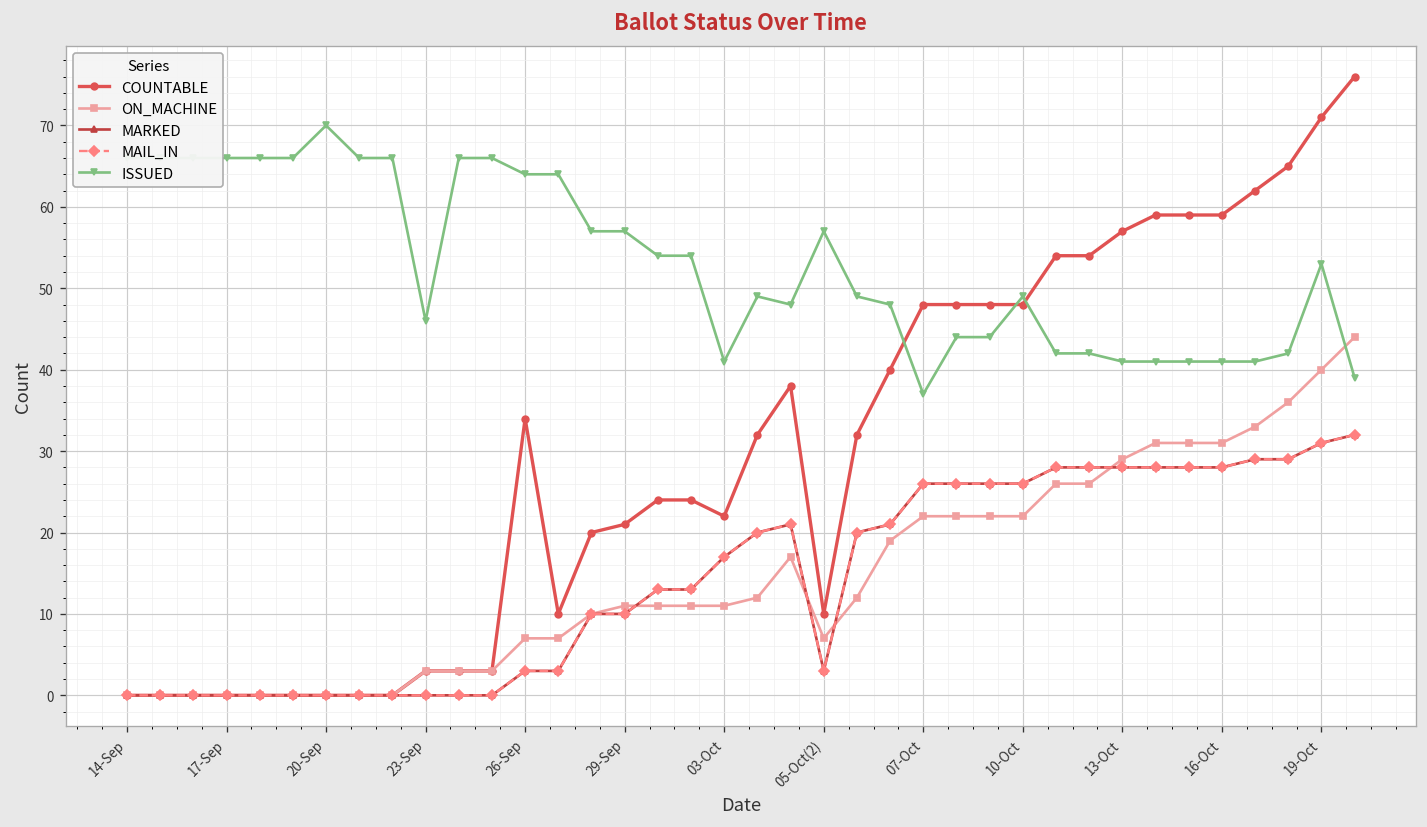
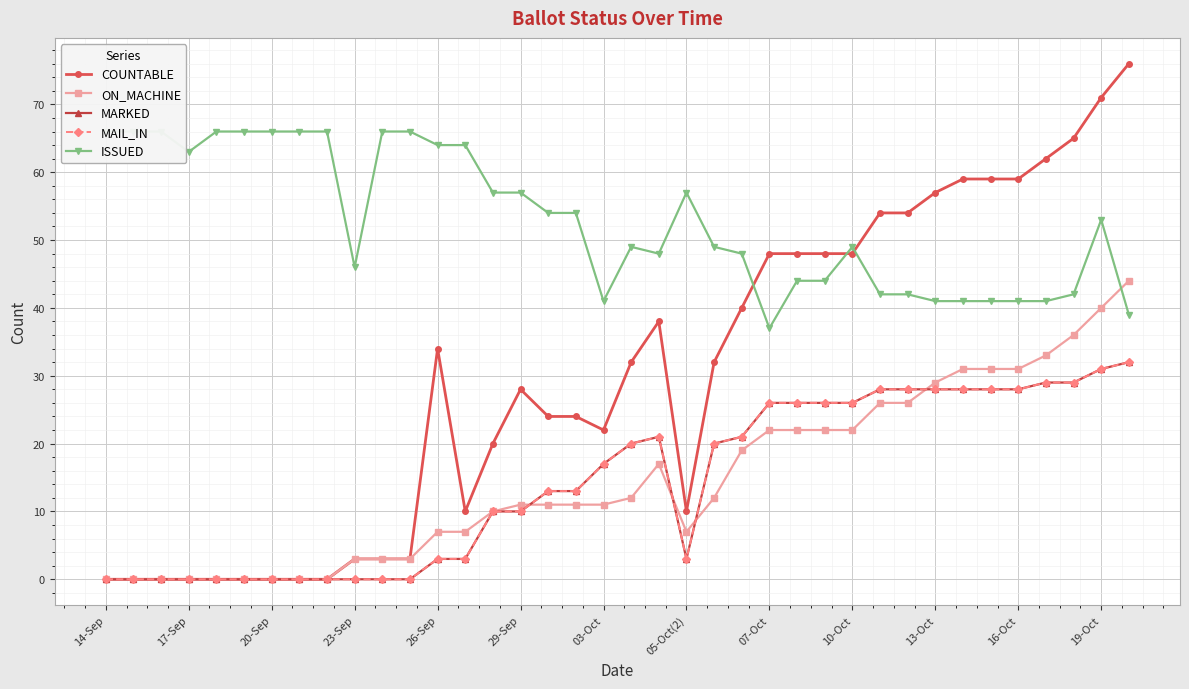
ISSUED, 17-Sep: 66 -> 63
ISSUED, 20-Sep: 70 -> 66
COUNTABLE, 29-Sep: 21 -> 28
